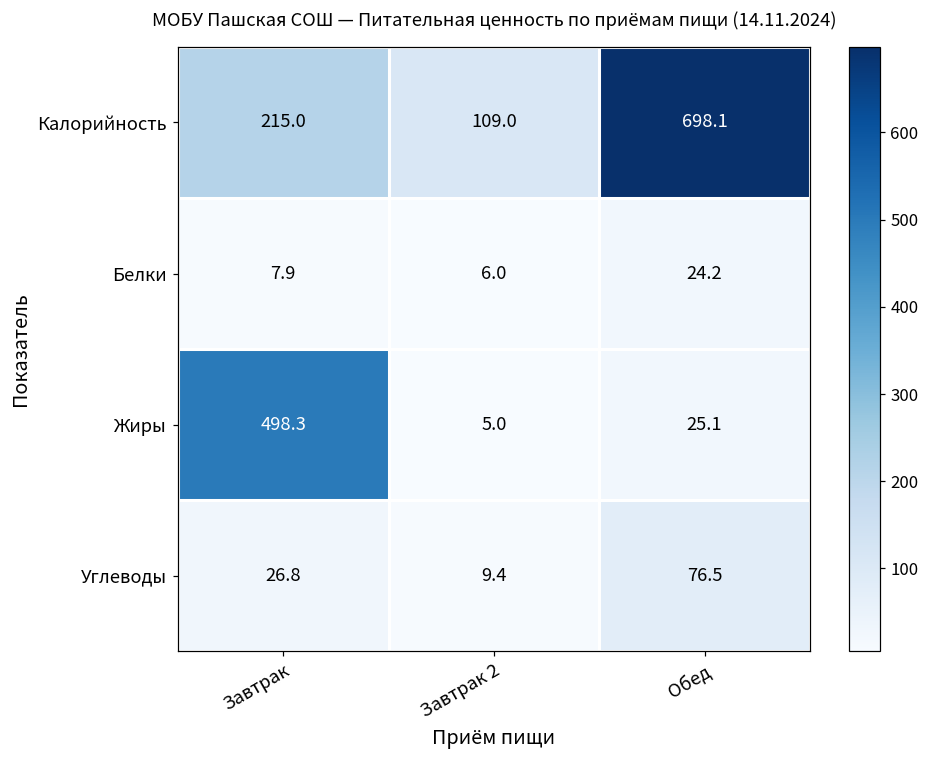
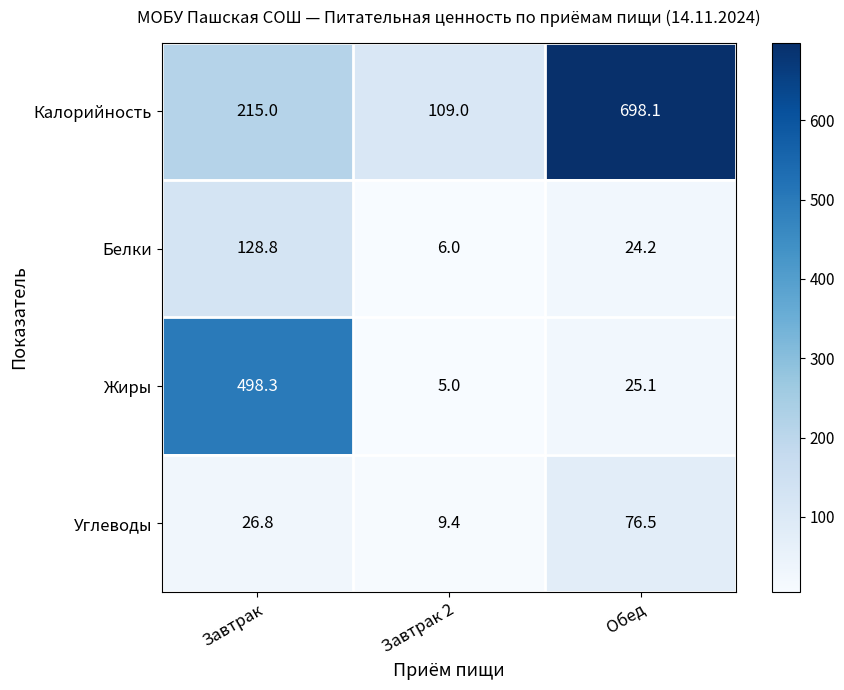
Белки, Завтрак: 7.9 -> 128.8
